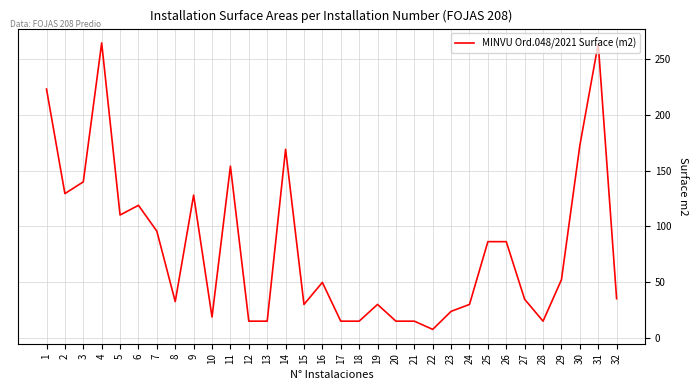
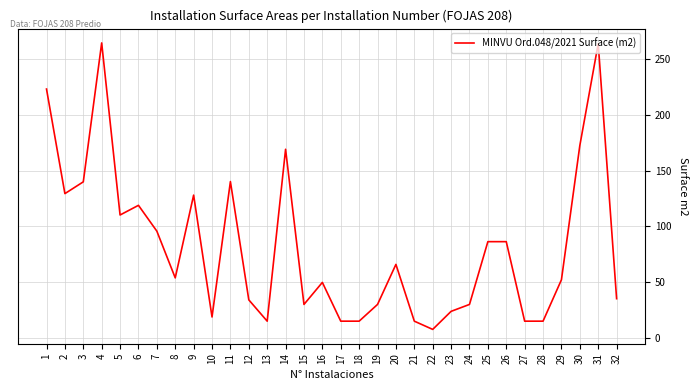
8: 33 -> 54
11: 154 -> 140
12: 15 -> 34
20: 15 -> 66
27: 35 -> 15
